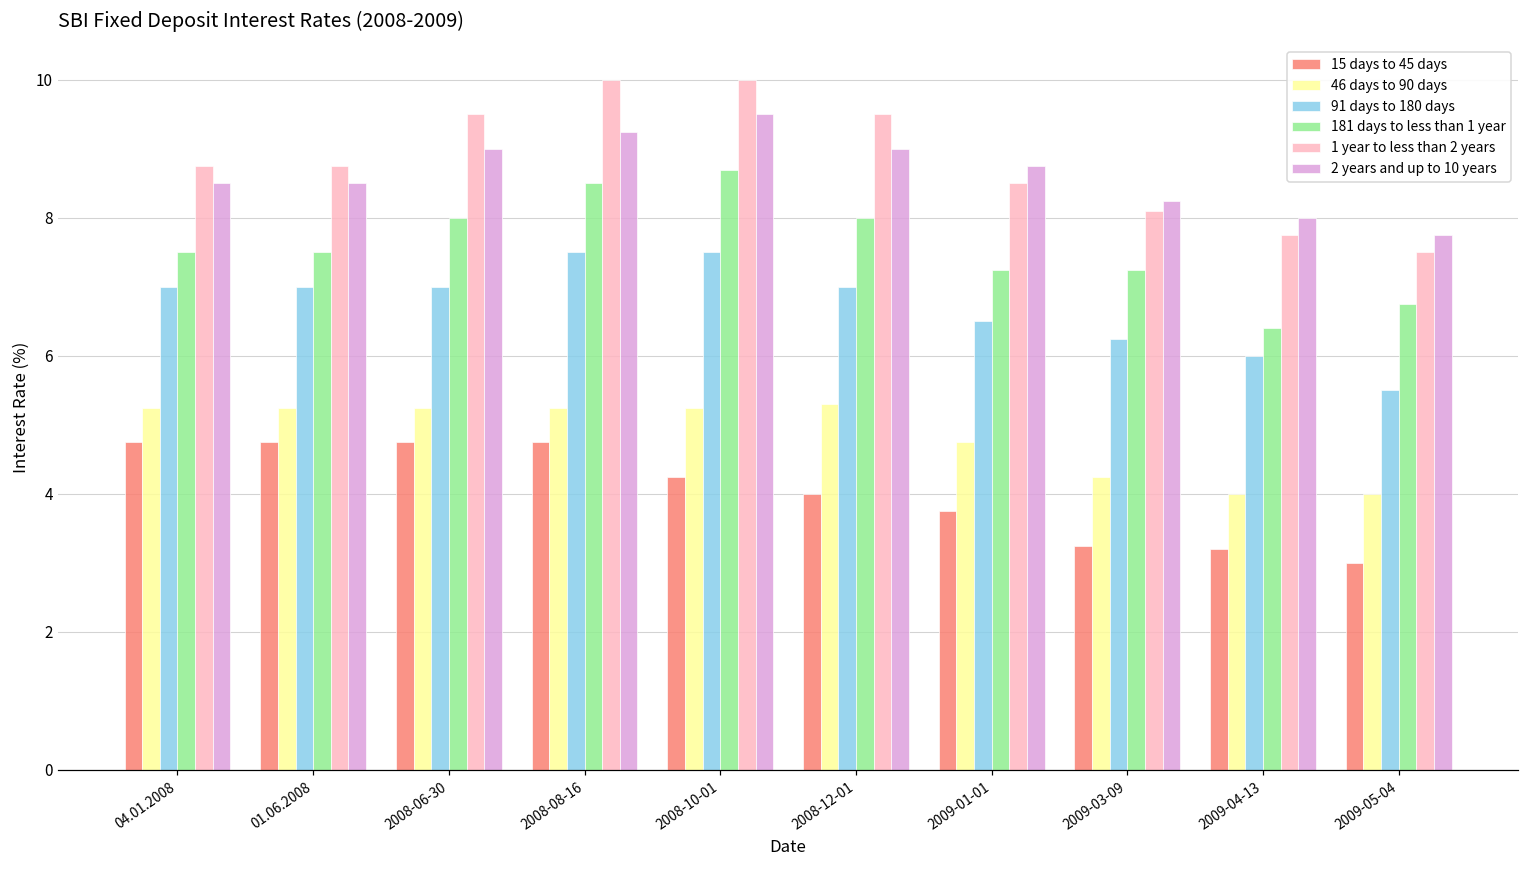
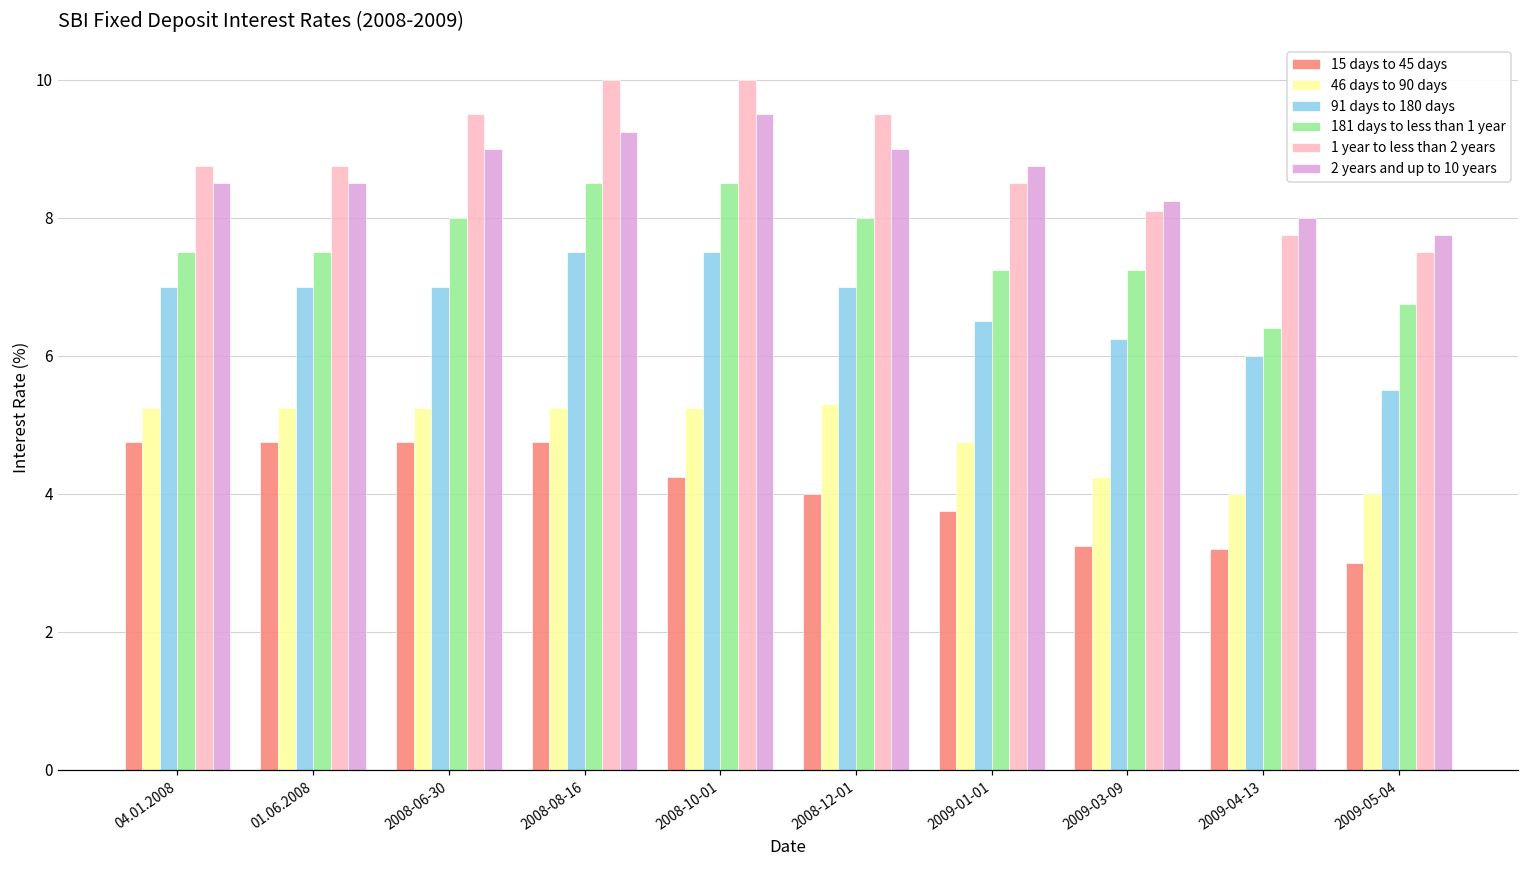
181 days to less than 1 year, 2008-10-01: 8.7 -> 8.5
